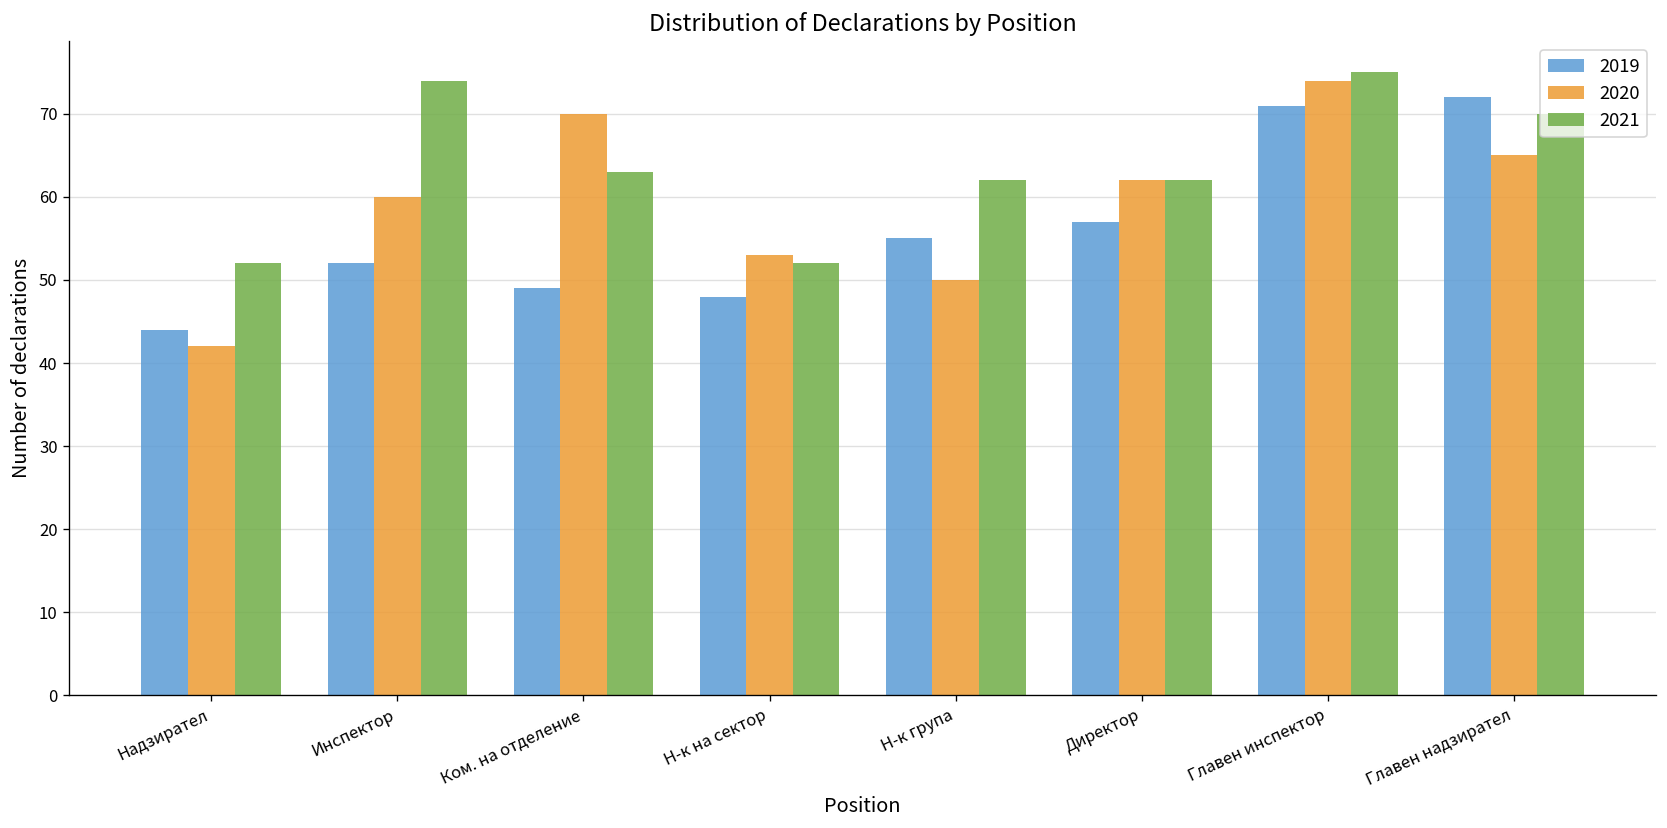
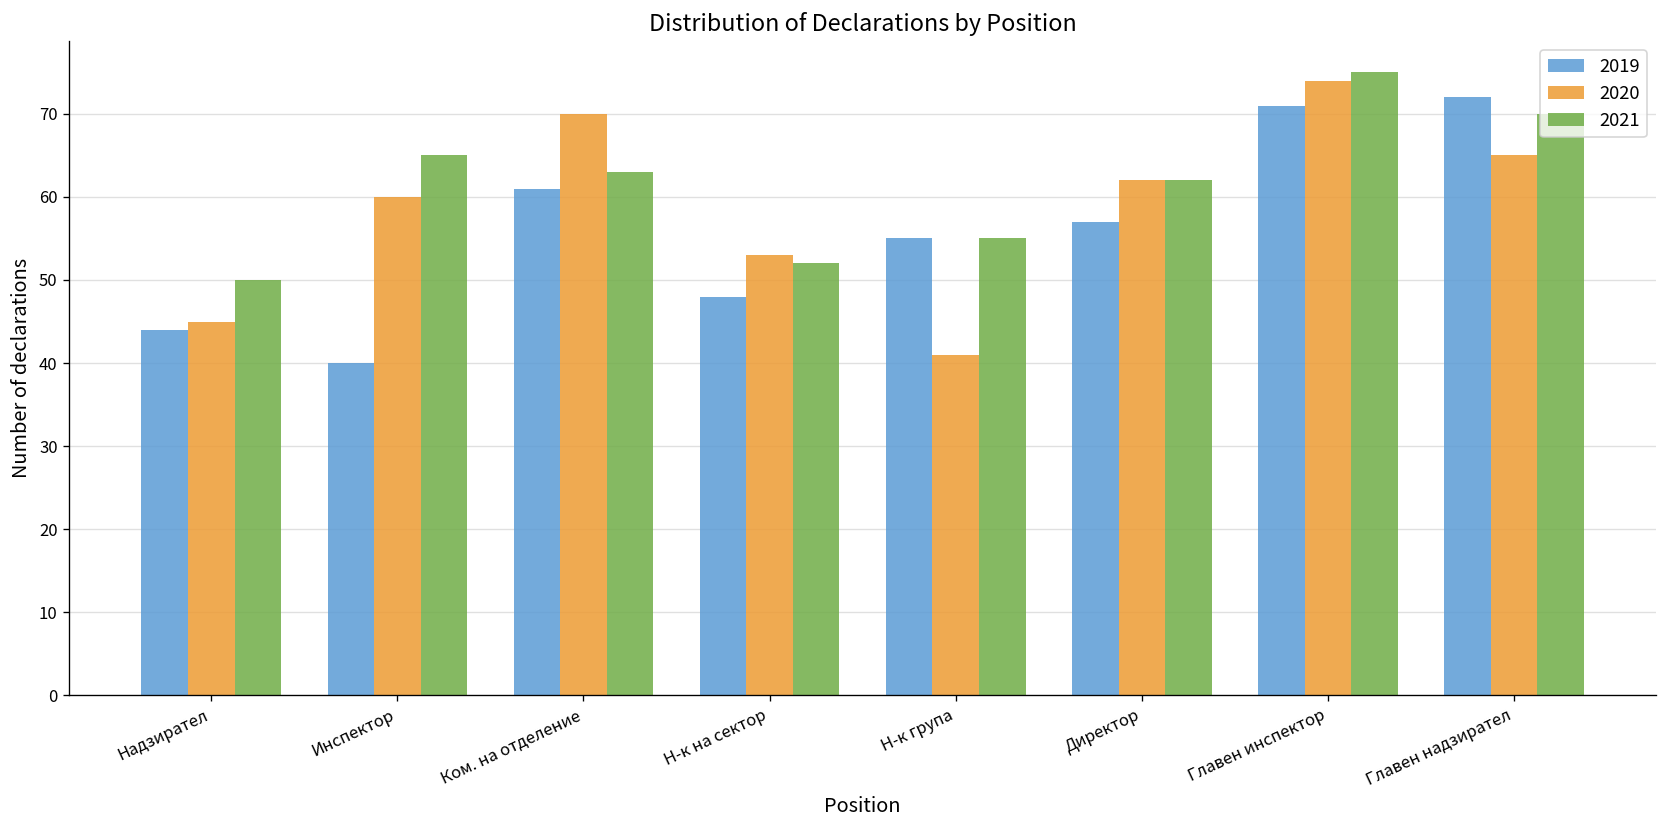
2020, Надзирател: 42 -> 45
2021, Надзирател: 52 -> 50
2019, Инспектор: 52 -> 40
2021, Инспектор: 74 -> 65
2019, Ком. на отделение: 49 -> 61
2020, Н-к група: 50 -> 41
2021, Н-к група: 62 -> 55
